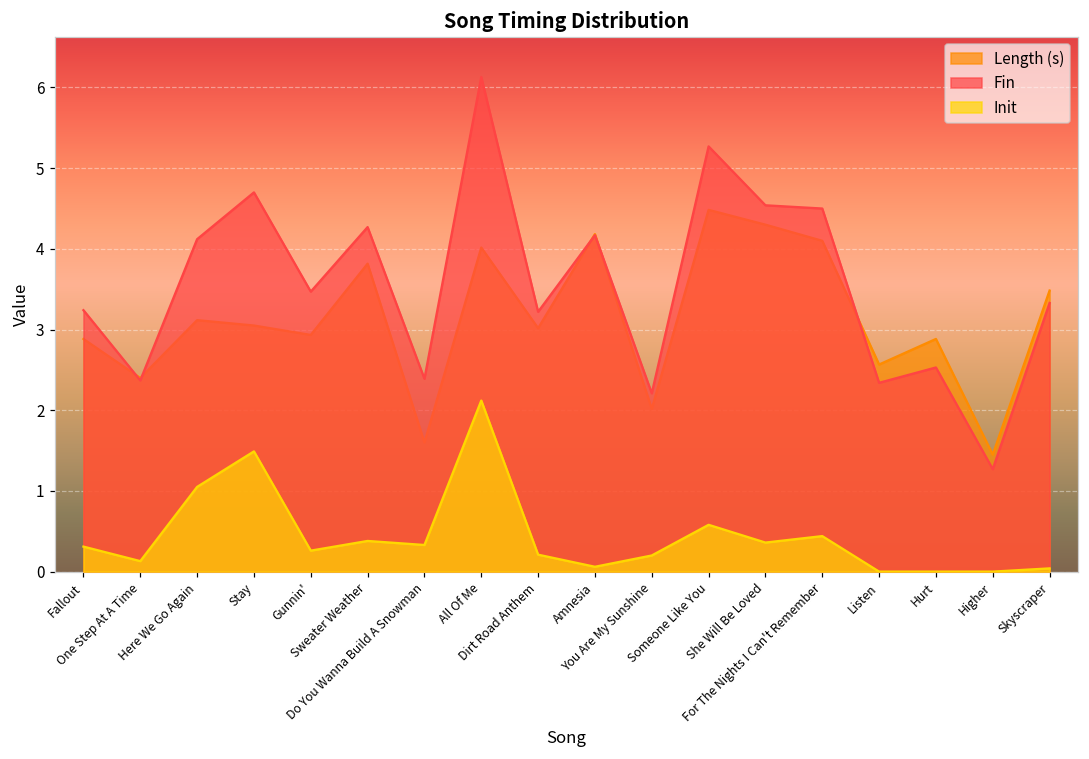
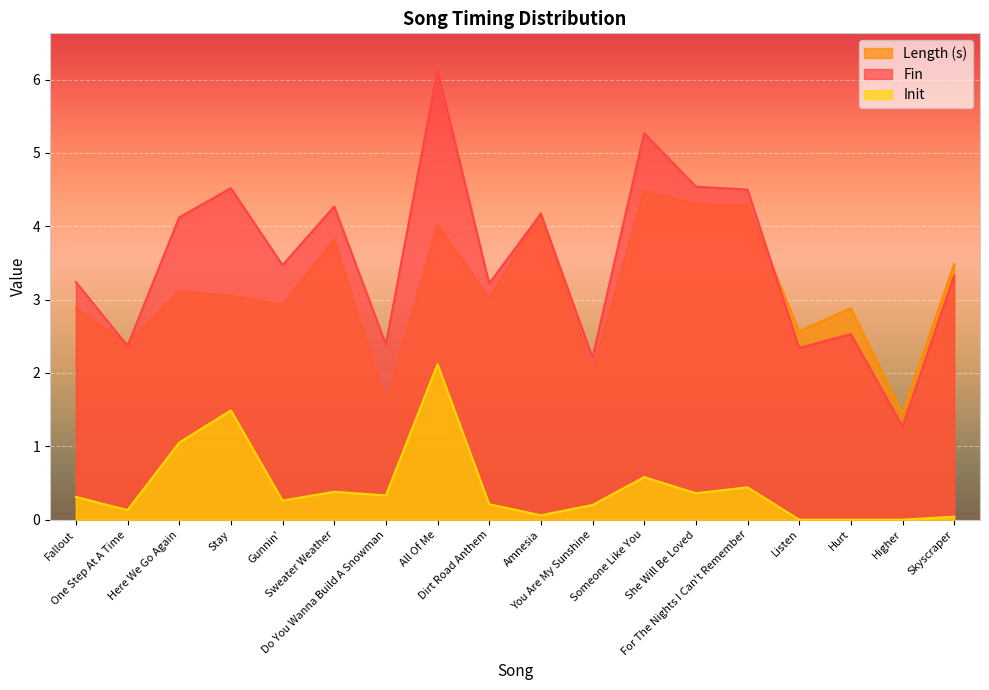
Fin, Stay: 4.7 -> 4.5
Length (s), For The Nights I Can't Remember: 4.1 -> 4.3
